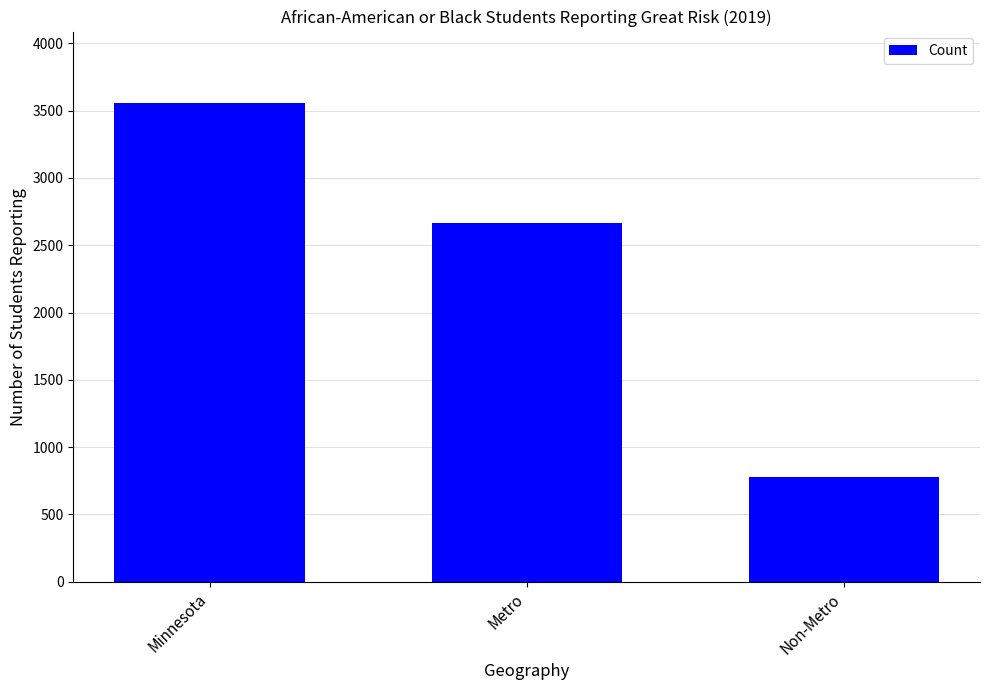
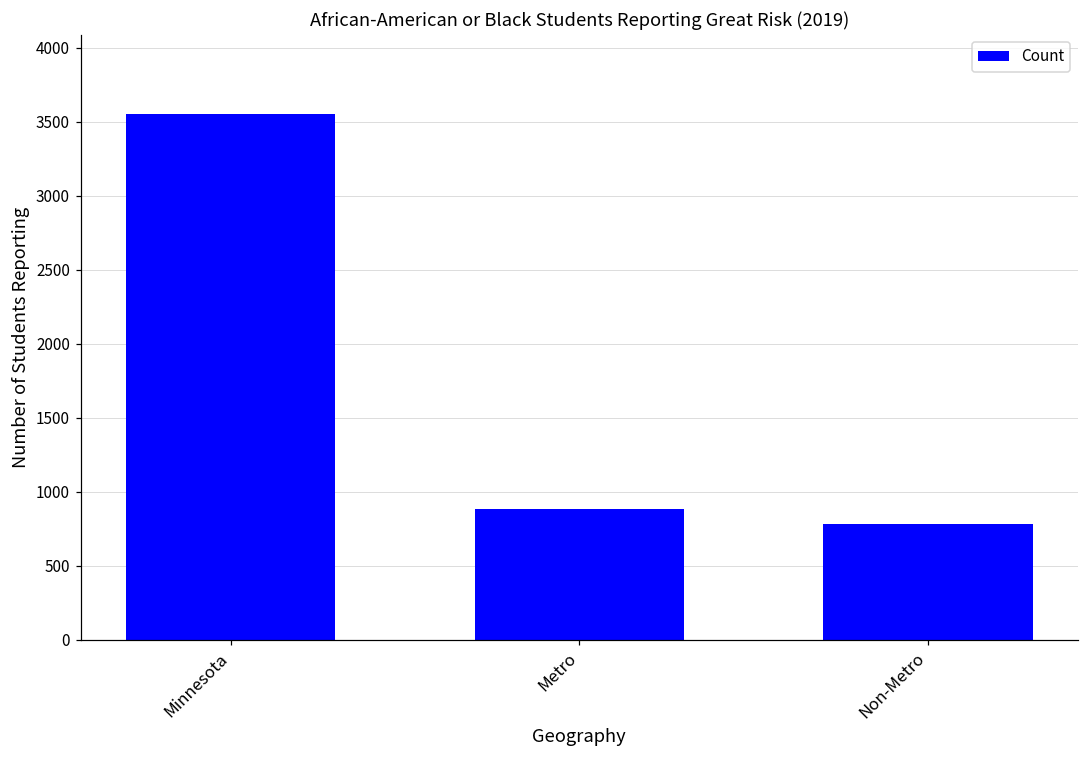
Metro: 2670 -> 880
